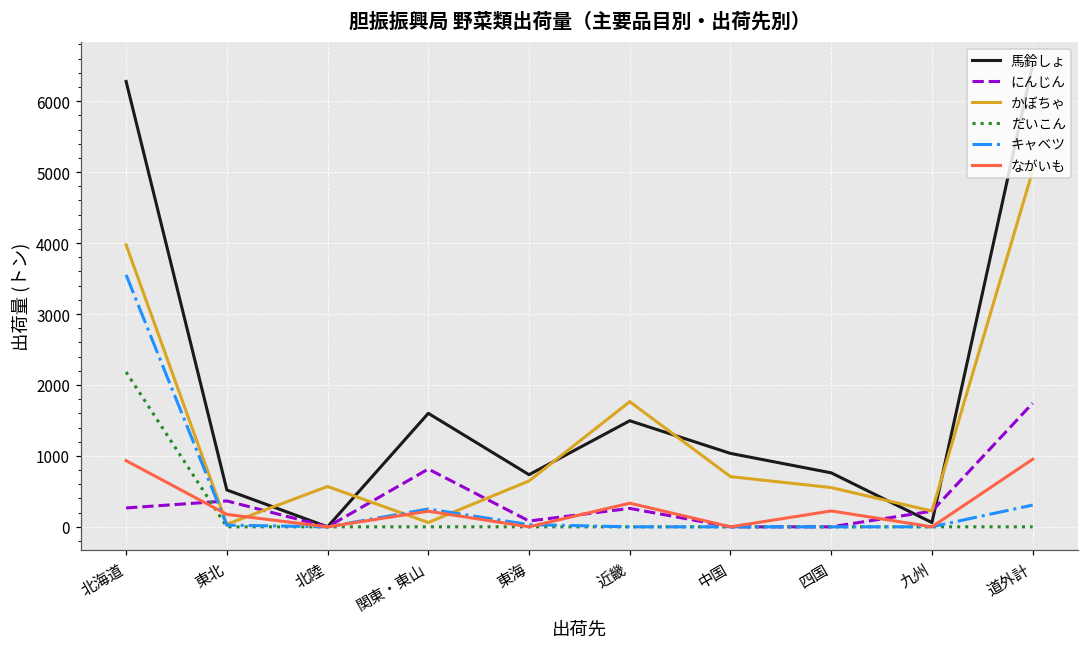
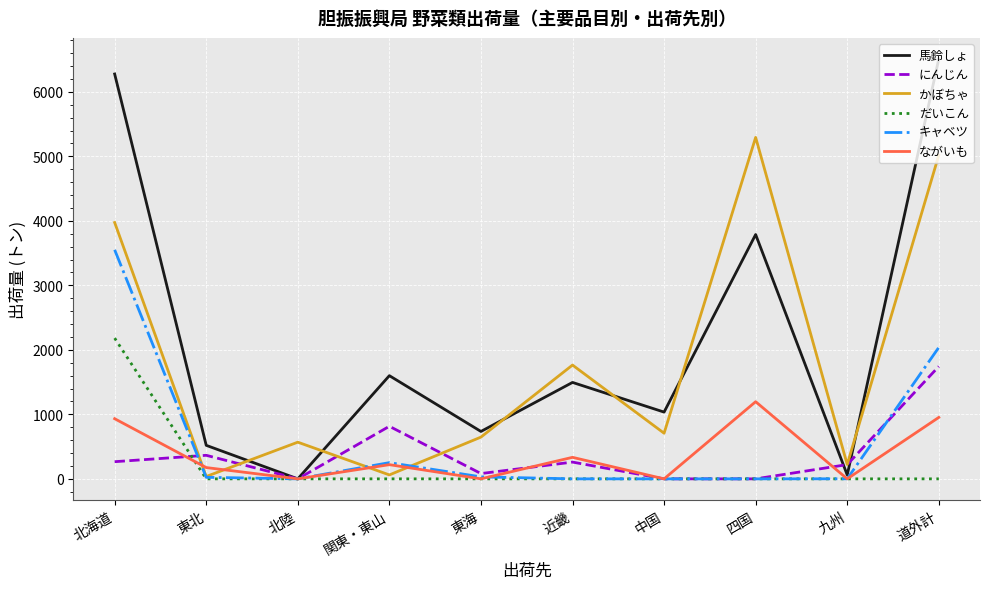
馬鈴しょ, 四国: 800 -> 3800
かぼちゃ, 四国: 600 -> 5300
ながいも, 四国: 200 -> 1200
キャベツ, 道外計: 300 -> 2000
